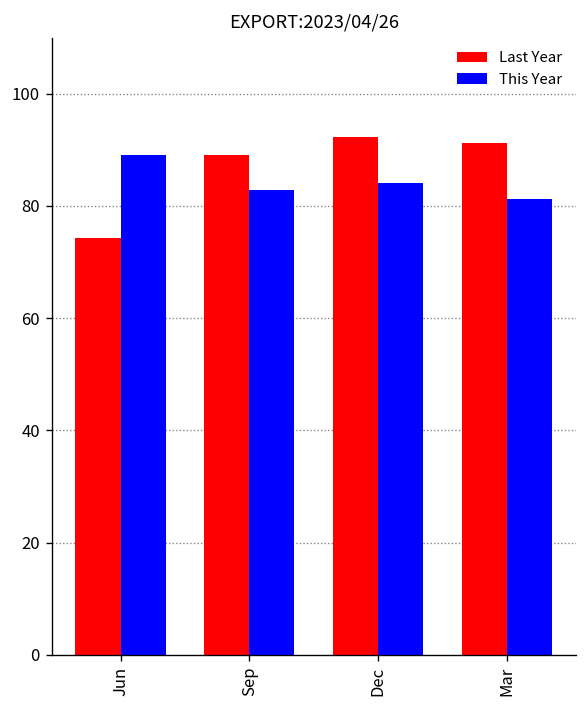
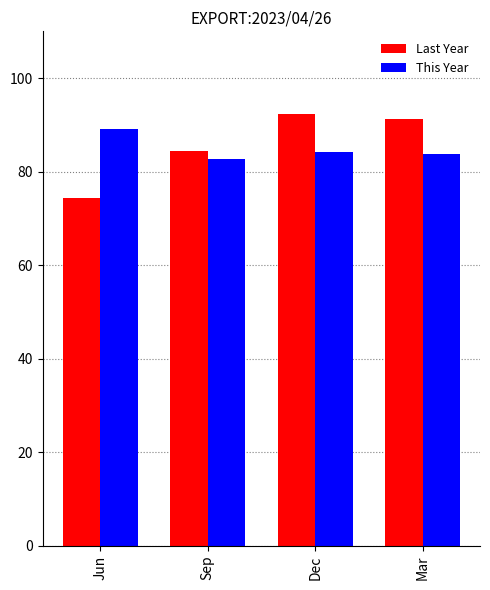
Last Year, Sep: 89 -> 84
This Year, Mar: 81 -> 84
